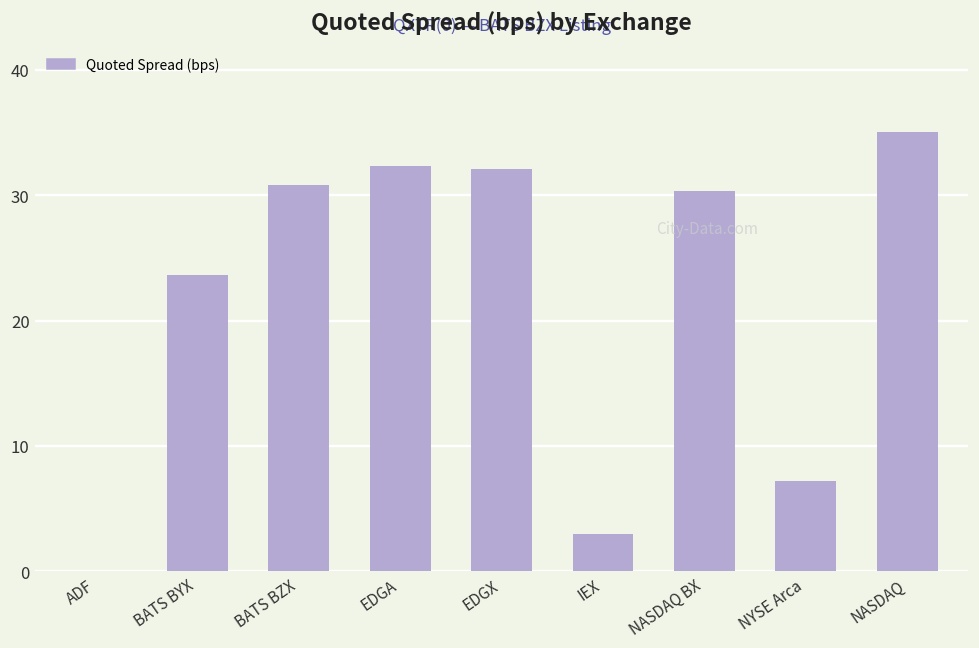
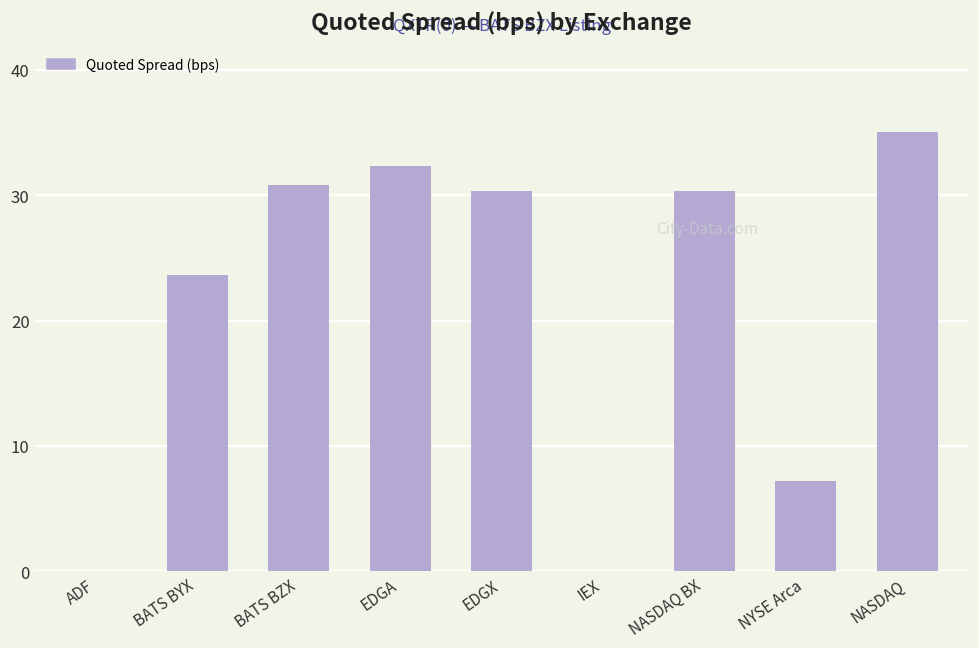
EDGX: 32.1 -> 30.3
IEX: 3 -> 0
